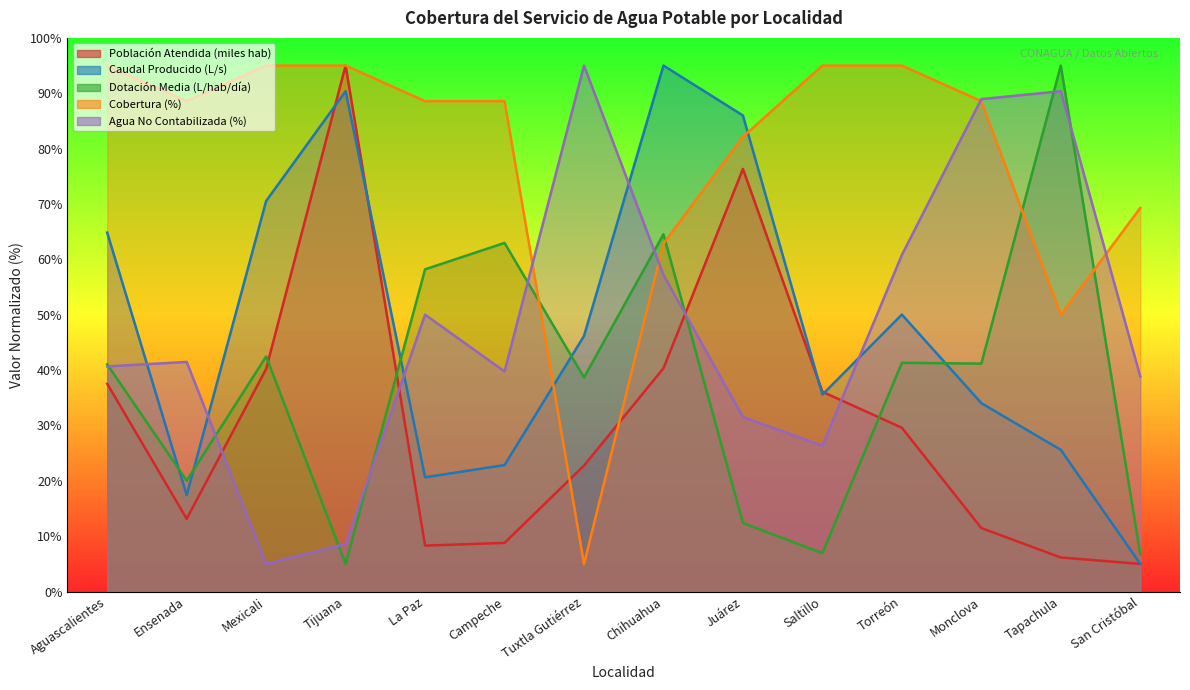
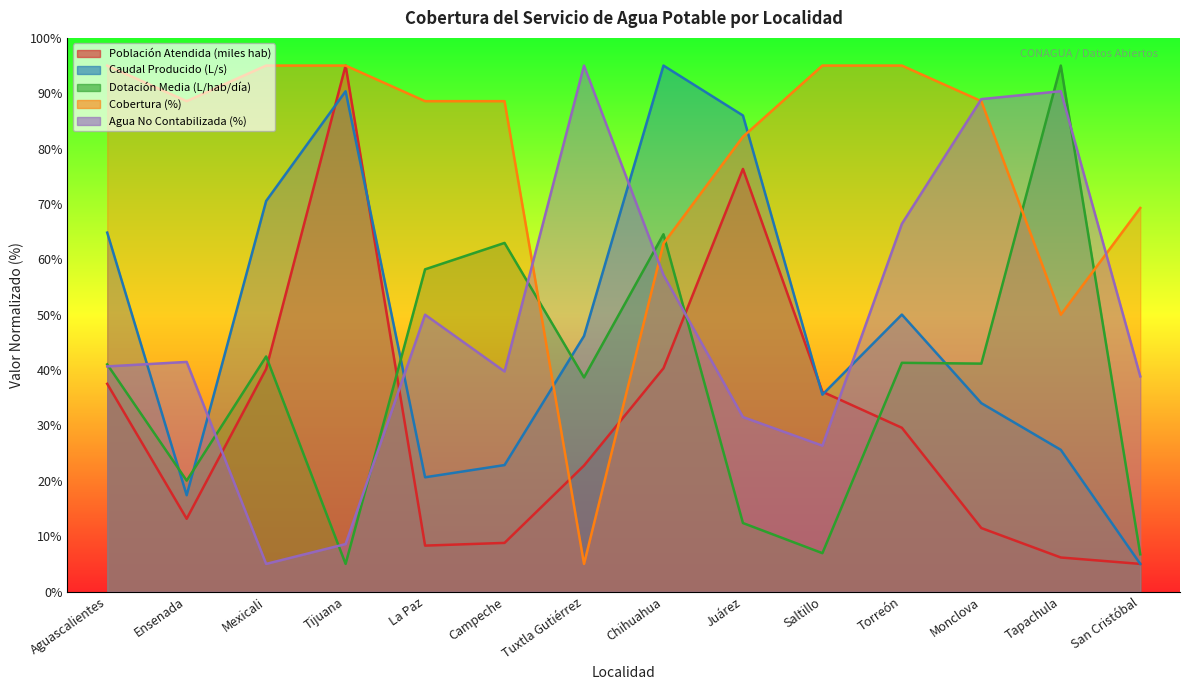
Agua No Contabilizada (%), Torreón: 61% -> 66%
